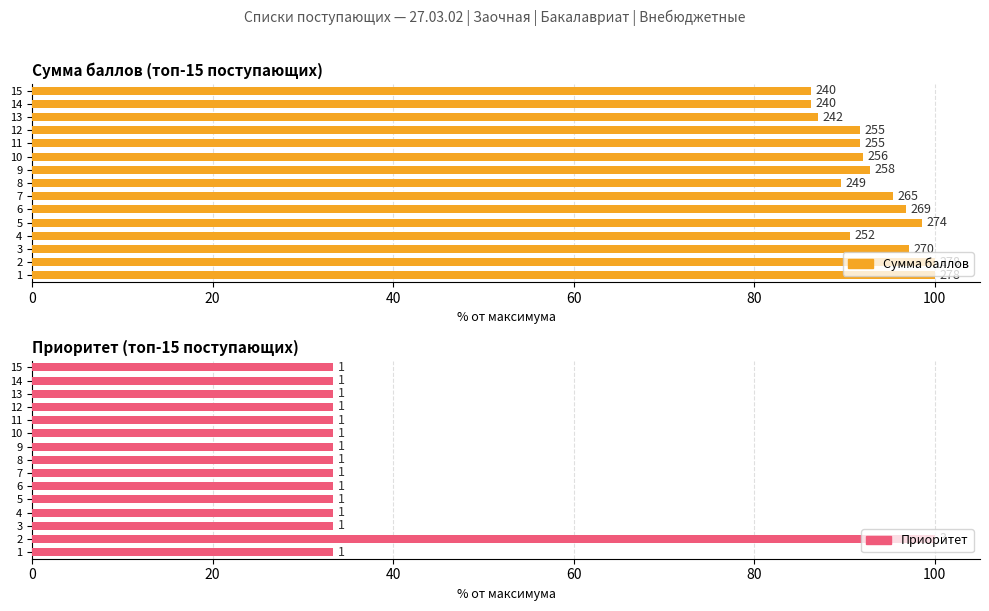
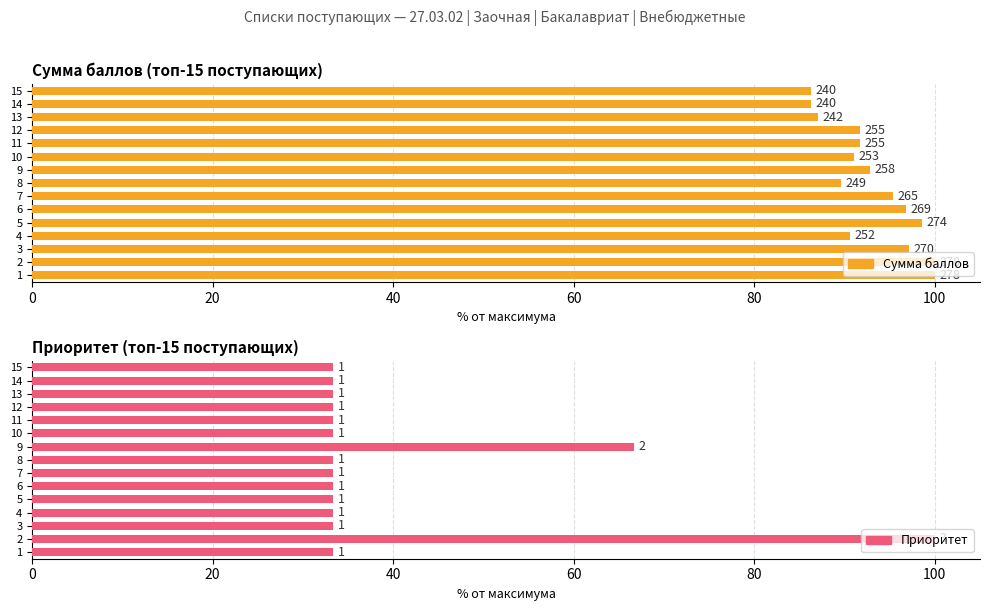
Сумма баллов (топ-15 поступающих), 10: 256 -> 253
Приоритет (топ-15 поступающих), 9: 1 -> 2
